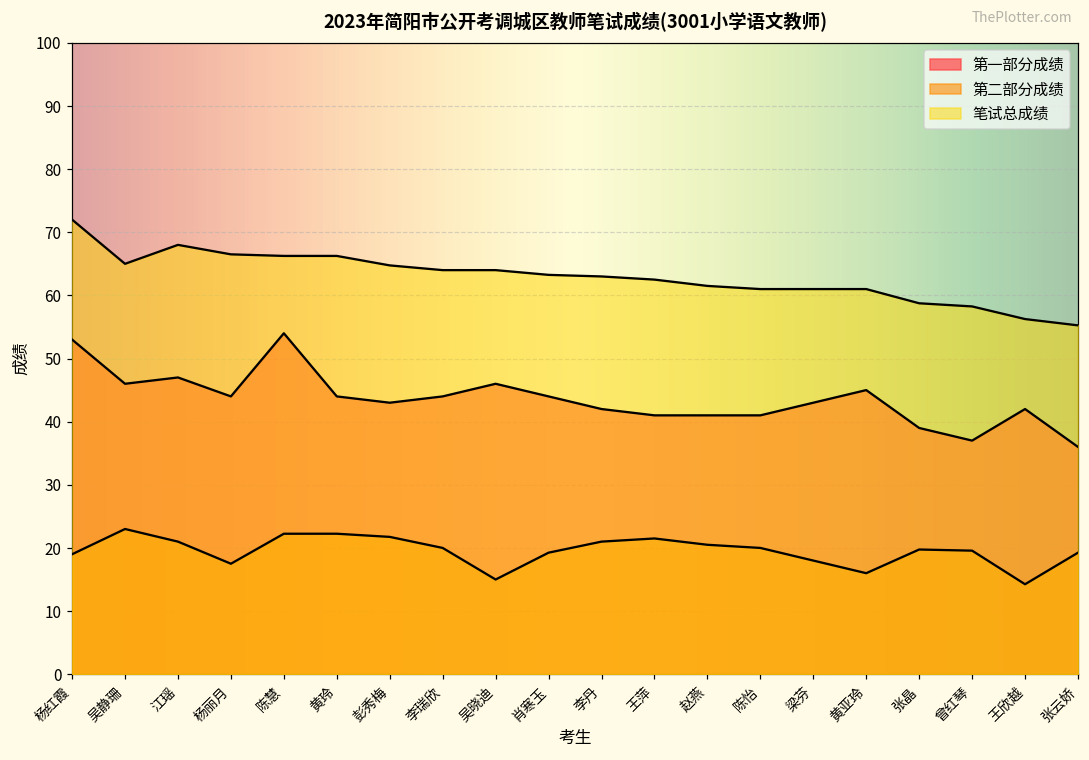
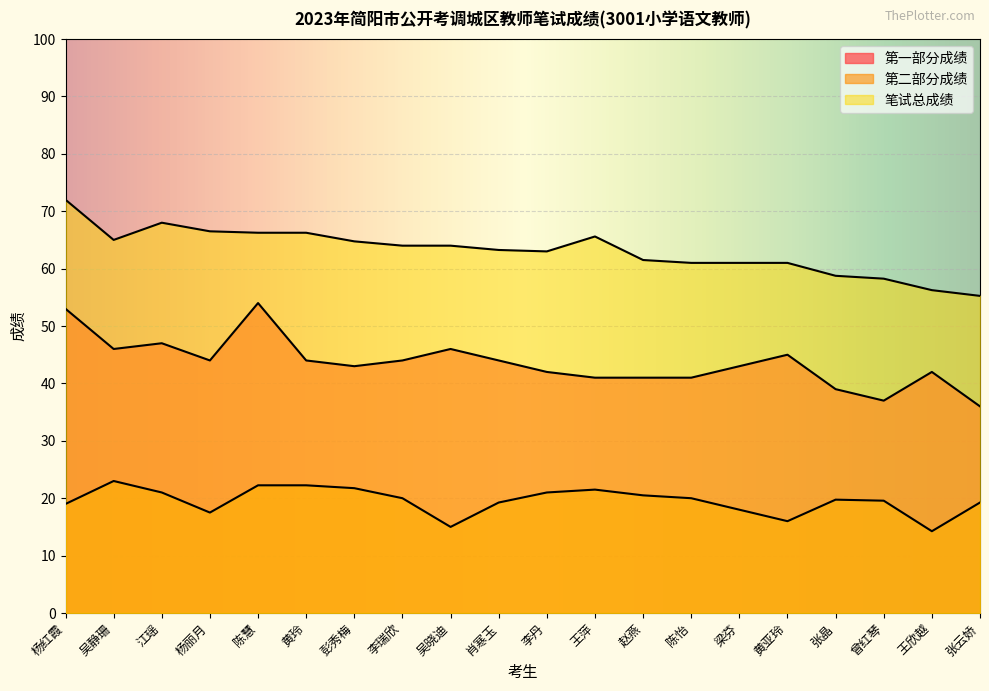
笔试总成绩, 王萍: 63 -> 66
